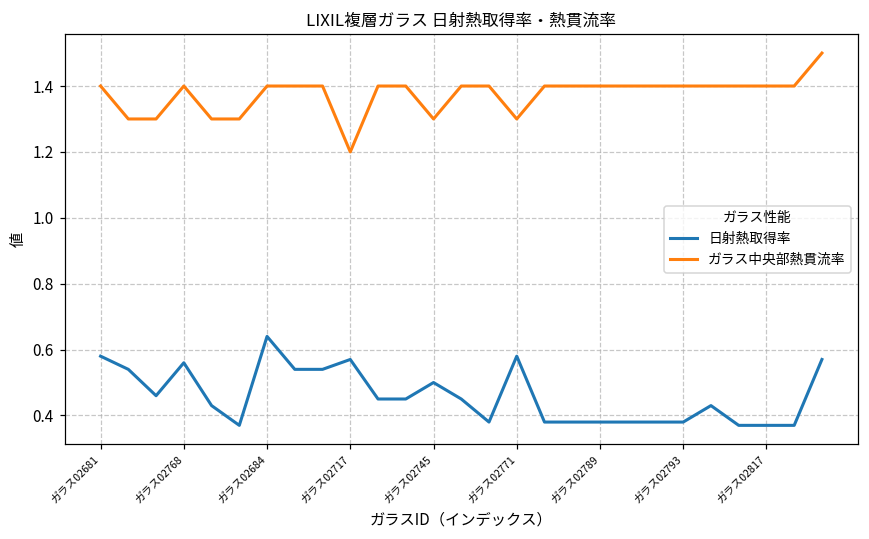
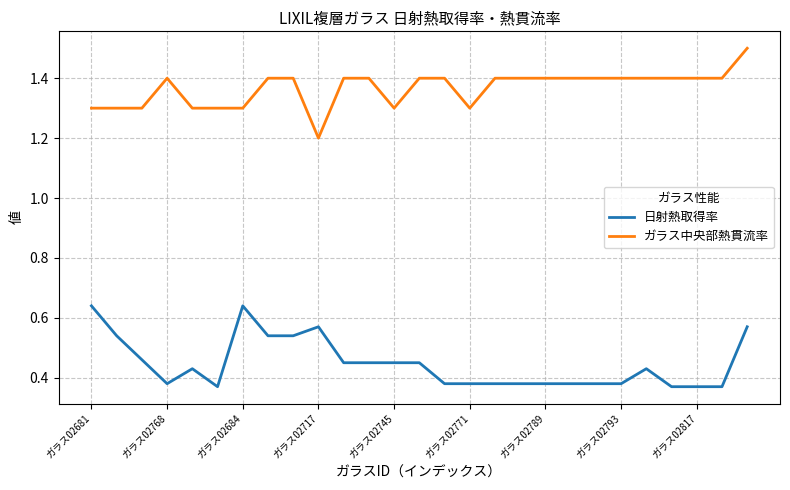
日射熱取得率, ガラス02681: 0.58 -> 0.64
ガラス中央部熱貫流率, ガラス02681: 1.4 -> 1.3
日射熱取得率, ガラス02768: 0.56 -> 0.38
ガラス中央部熱貫流率, ガラス02684: 1.4 -> 1.3
日射熱取得率, ガラス02745: 0.50 -> 0.45
日射熱取得率, ガラス02771: 0.58 -> 0.38
